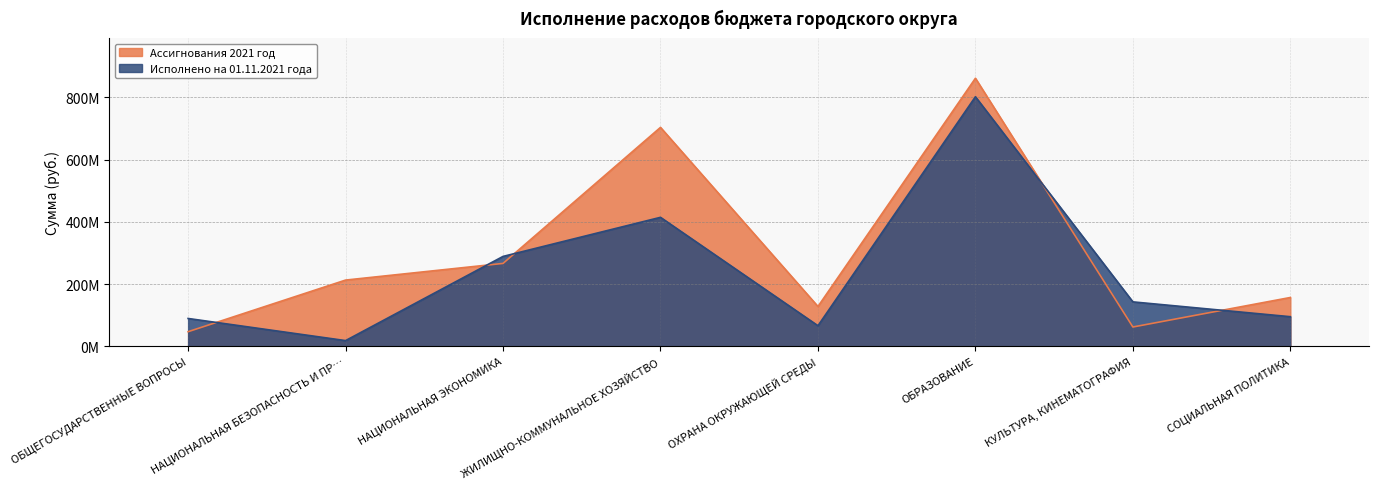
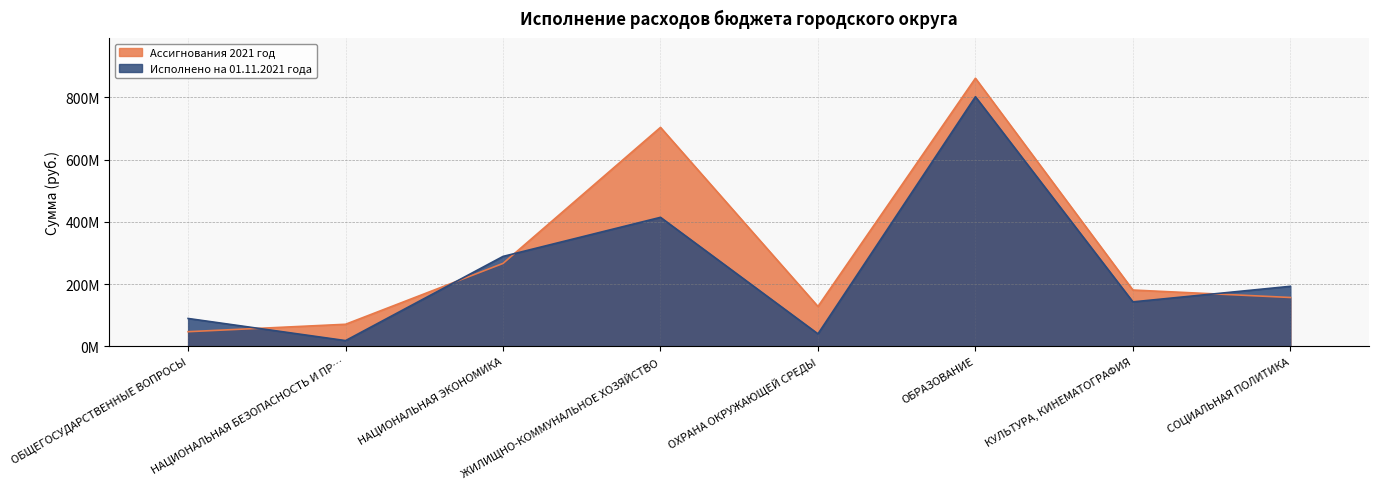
Ассигнования 2021 год, НАЦИОНАЛЬНАЯ БЕЗОПАСНОСТЬ И ПР…: 210000000 -> 70000000
Исполнено на 01.11.2021 года, ОХРАНА ОКРУЖАЮЩЕЙ СРЕДЫ: 70000000 -> 40000000
Ассигнования 2021 год, КУЛЬТУРА, КИНЕМАТОГРАФИЯ: 60000000 -> 180000000
Исполнено на 01.11.2021 года, СОЦИАЛЬНАЯ ПОЛИТИКА: 100000000 -> 190000000
